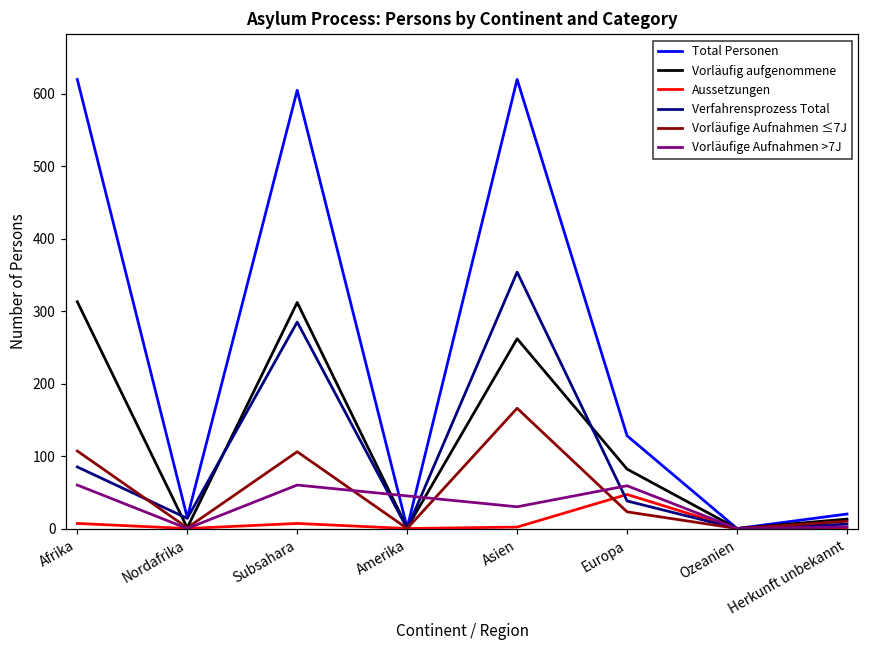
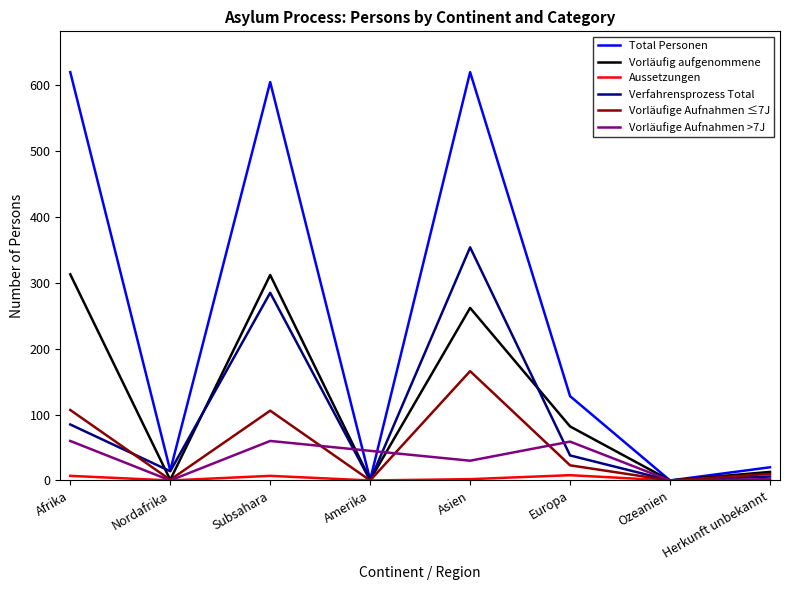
Aussetzungen, Europa: 50 -> 10
